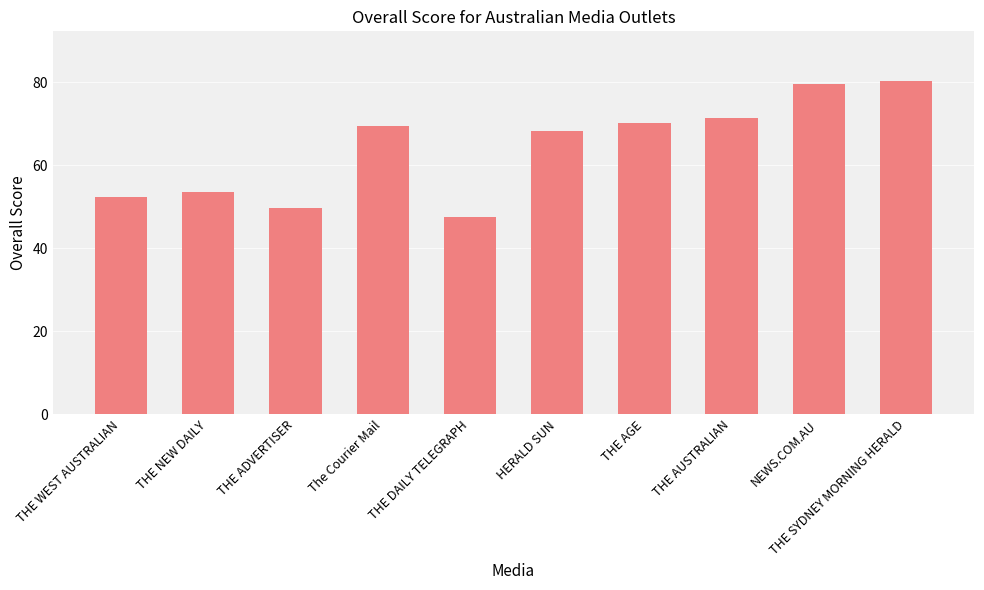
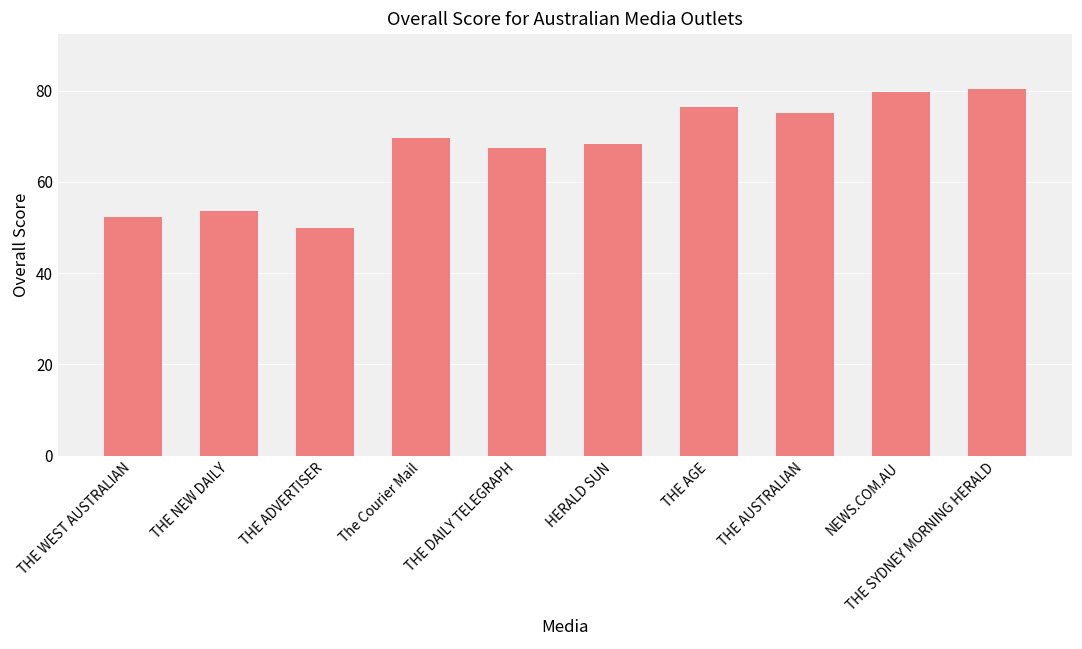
THE DAILY TELEGRAPH: 48 -> 68
THE AGE: 70 -> 76
THE AUSTRALIAN: 72 -> 75
